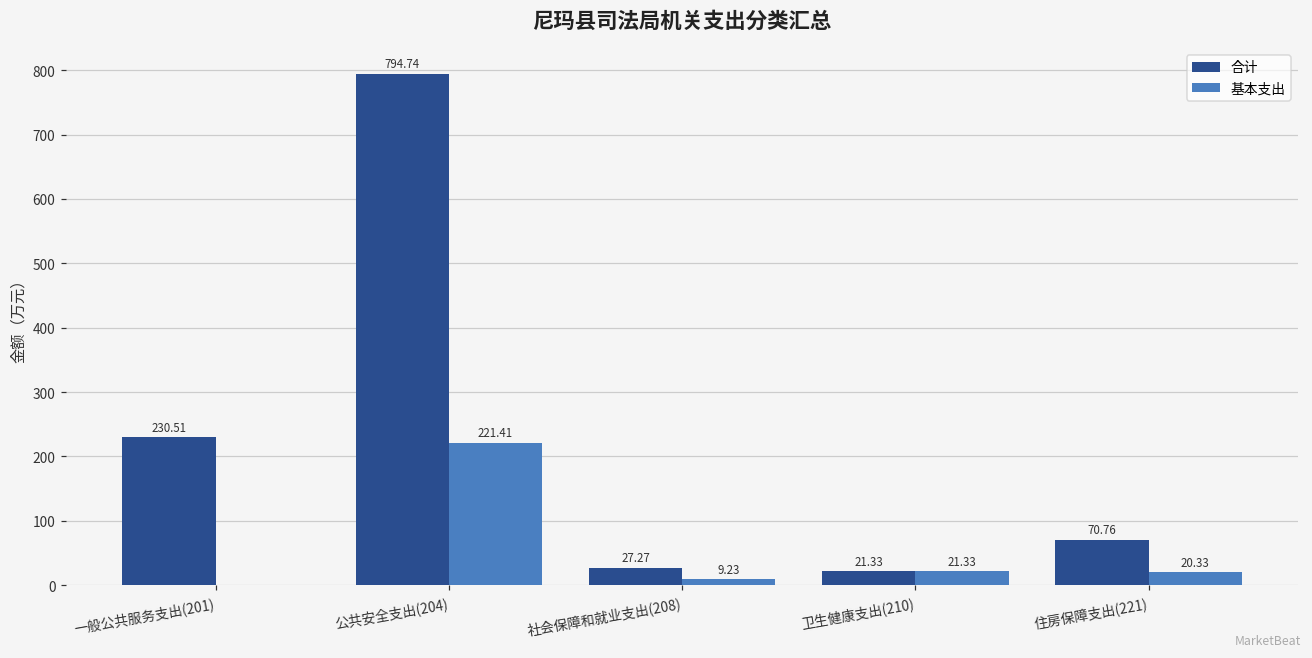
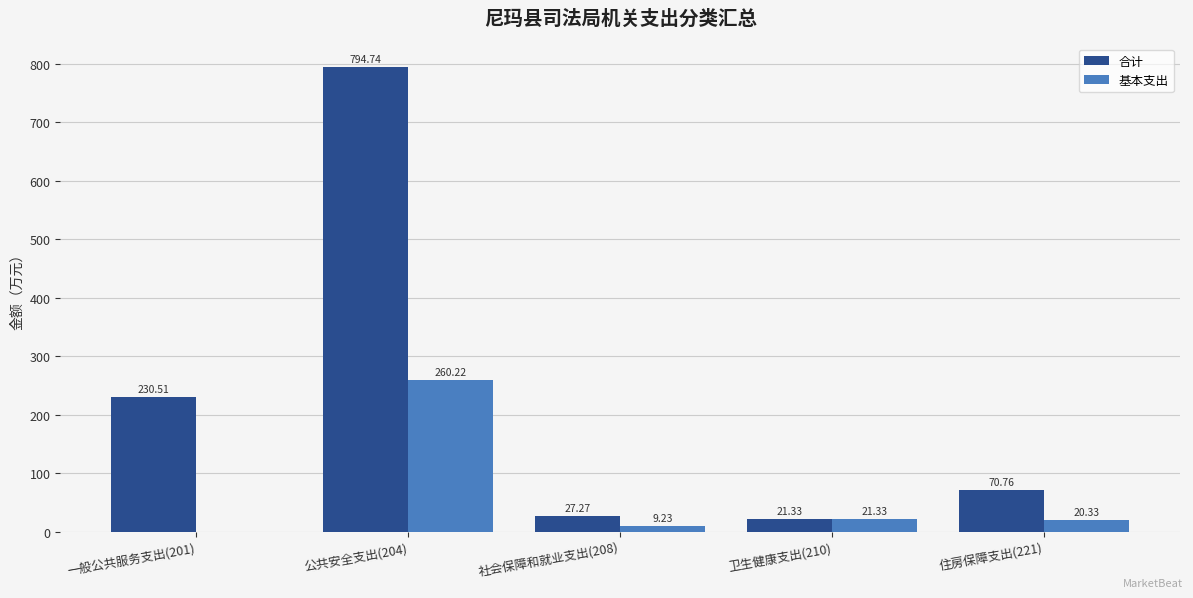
基本支出, 公共安全支出(204): 221.41 -> 260.22
